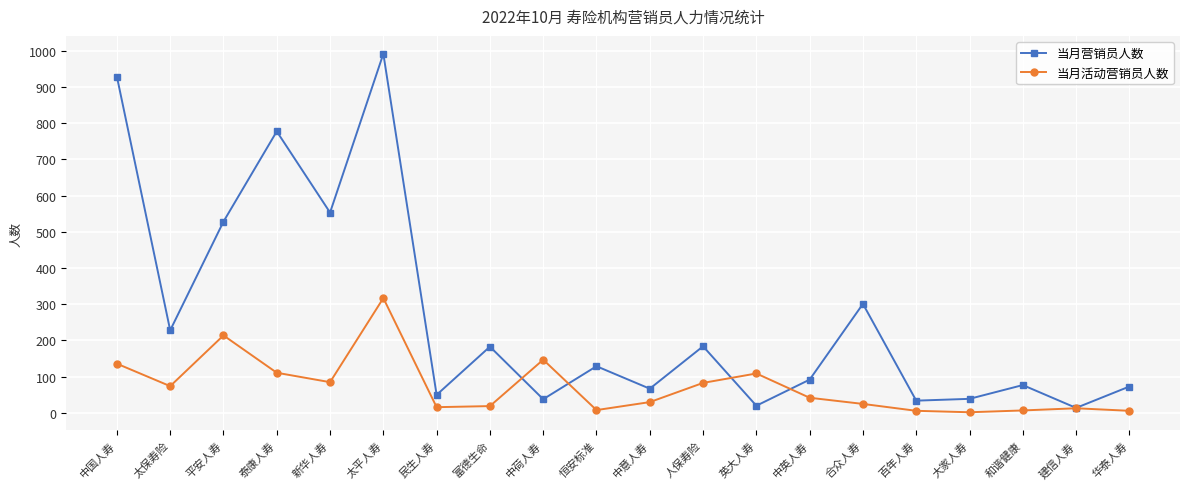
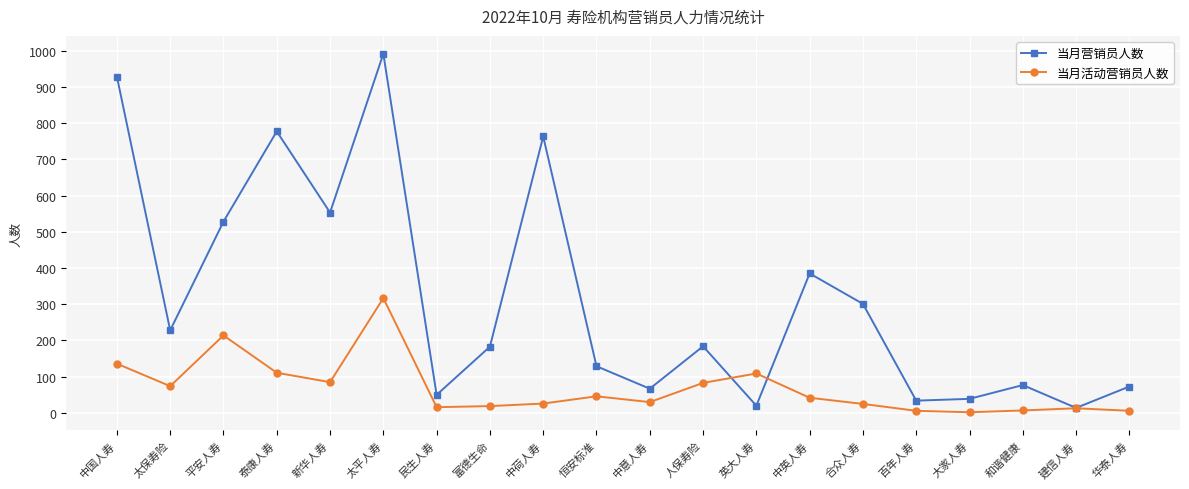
当月营销员人数, 中荷人寿: 40 -> 760
当月活动营销员人数, 中荷人寿: 150 -> 30
当月活动营销员人数, 恒安标准: 10 -> 50
当月营销员人数, 中英人寿: 90 -> 390
